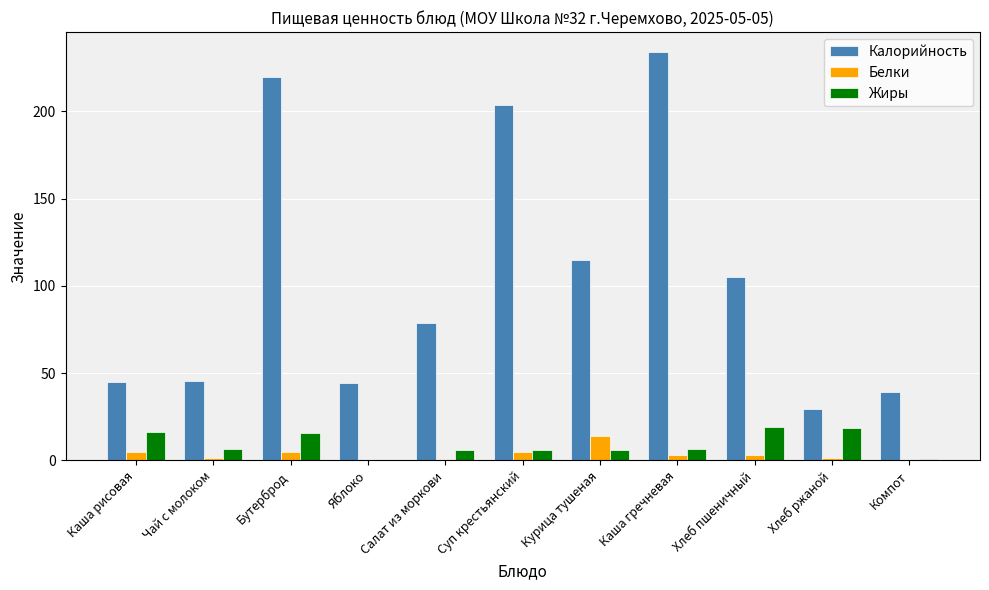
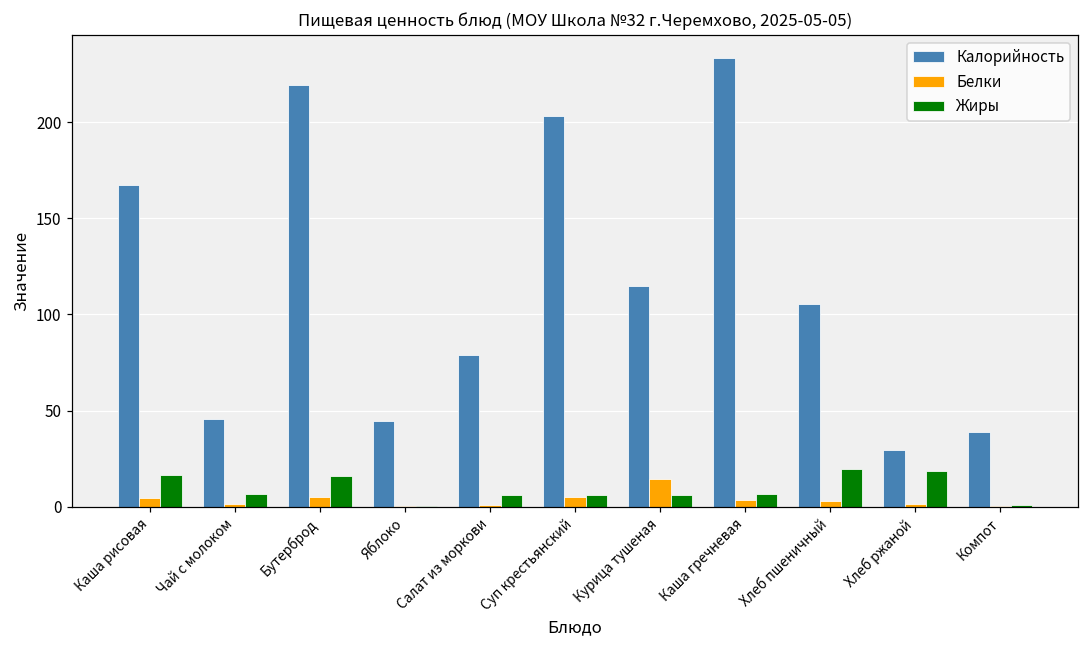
Калорийность, Каша рисовая: 45 -> 167
